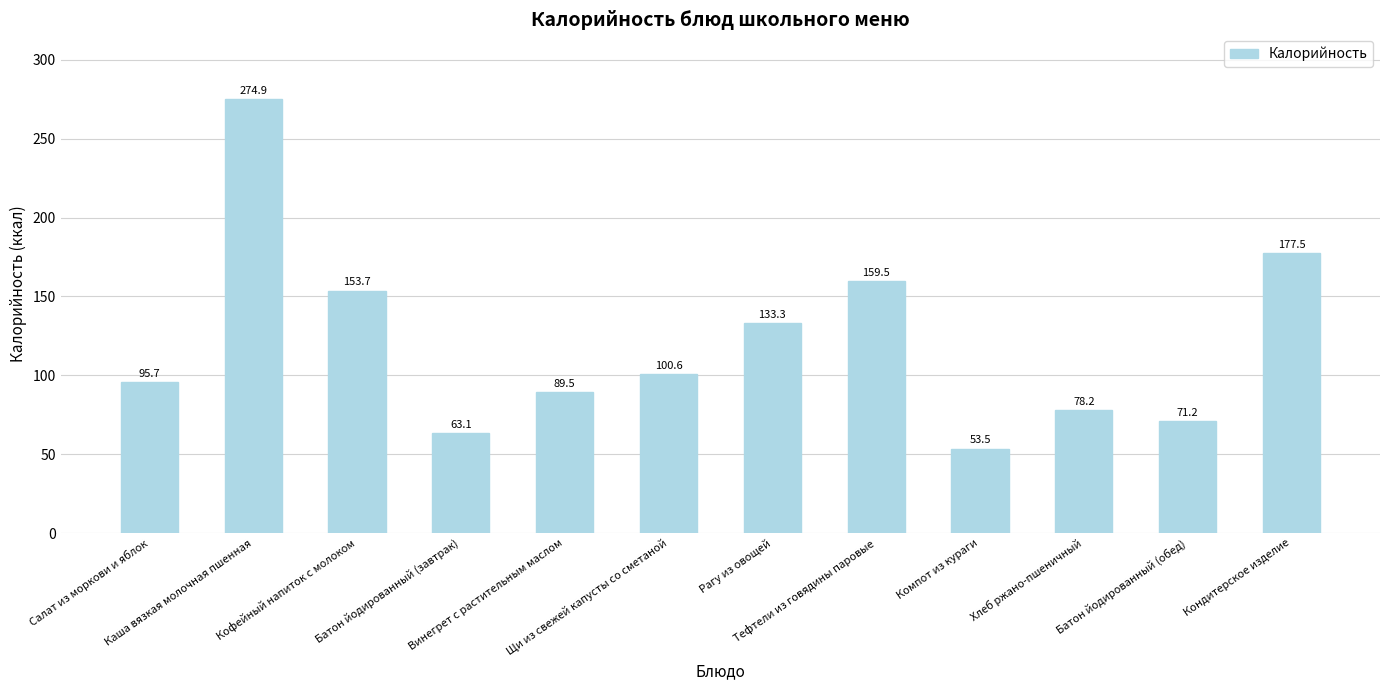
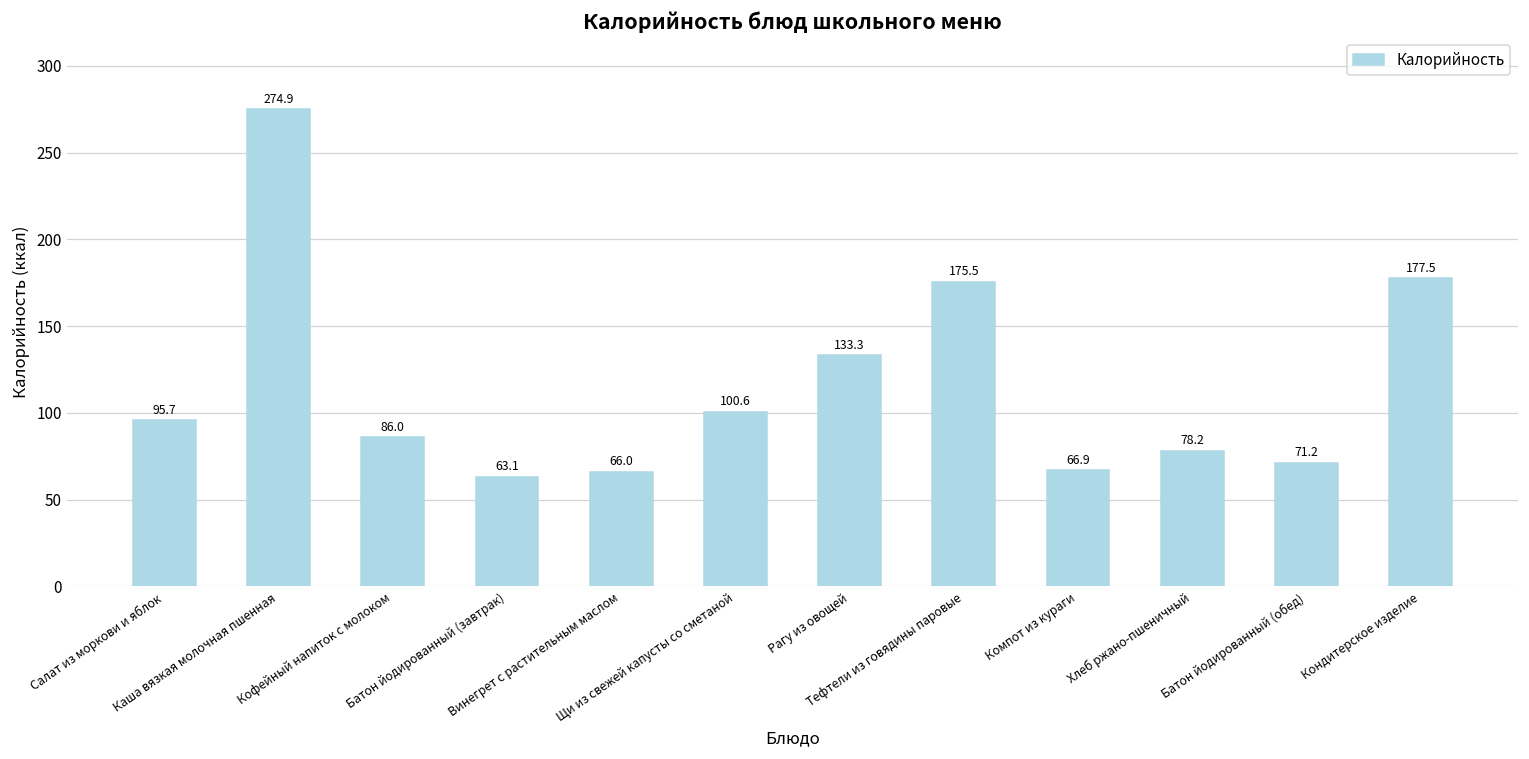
Кофейный напиток с молоком: 153.7 -> 86.0
Винегрет с растительным маслом: 89.5 -> 66.0
Тефтели из говядины паровые: 159.5 -> 175.5
Компот из кураги: 53.5 -> 66.9
